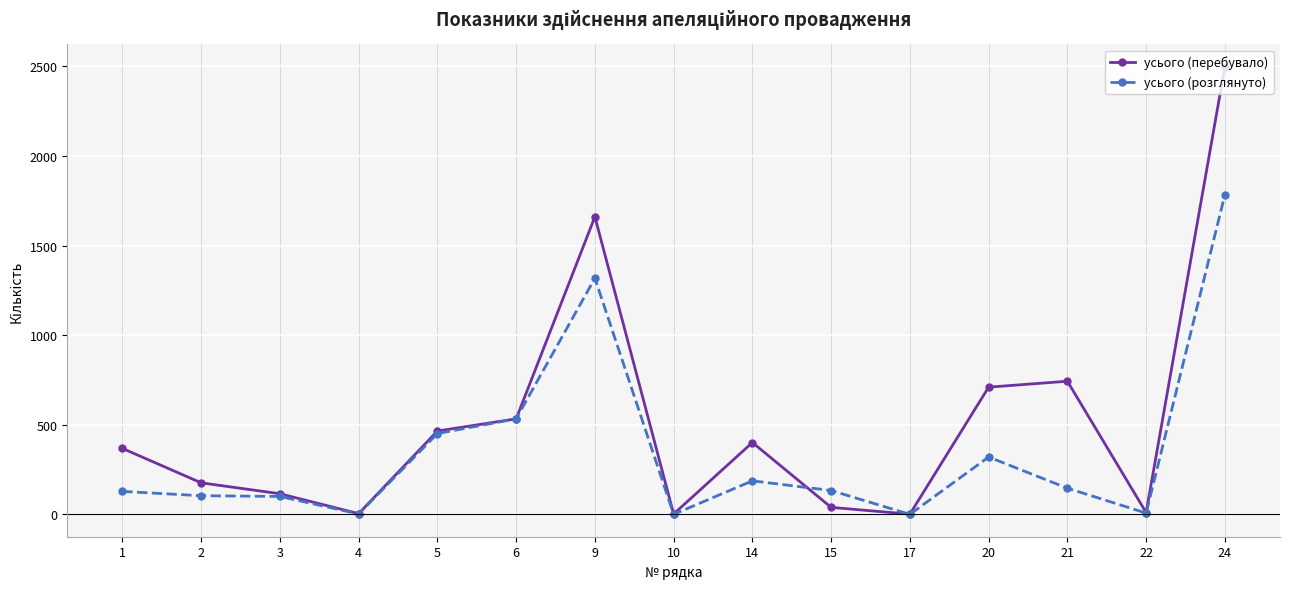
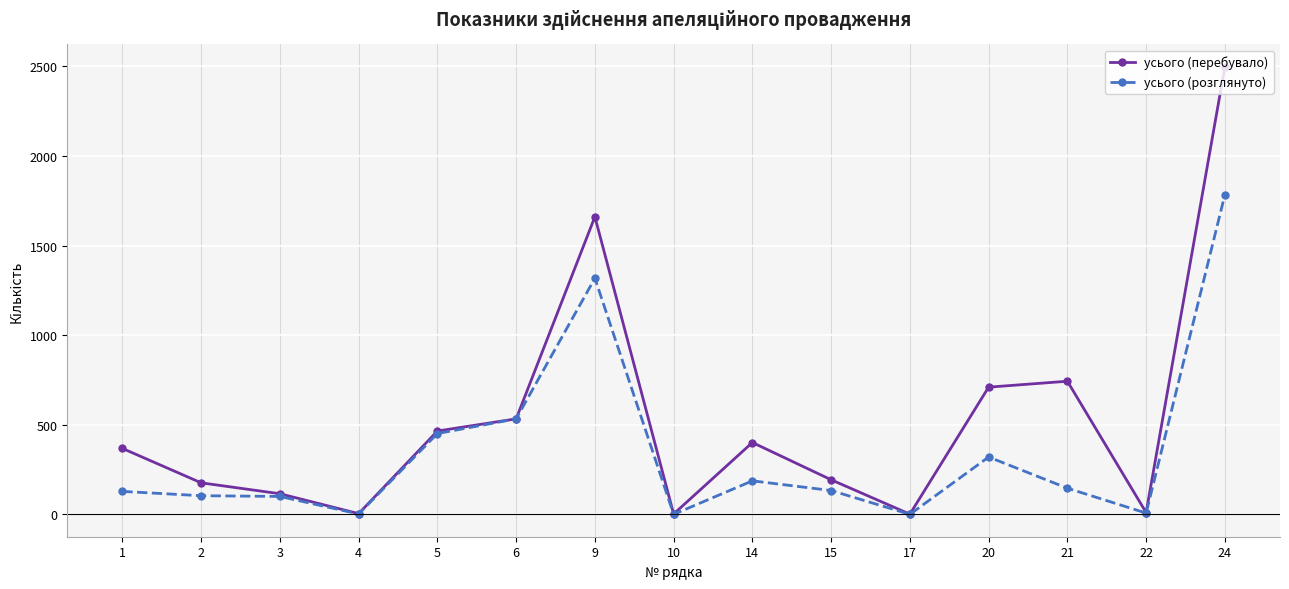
усього (перебувало), 15: 40 -> 190
